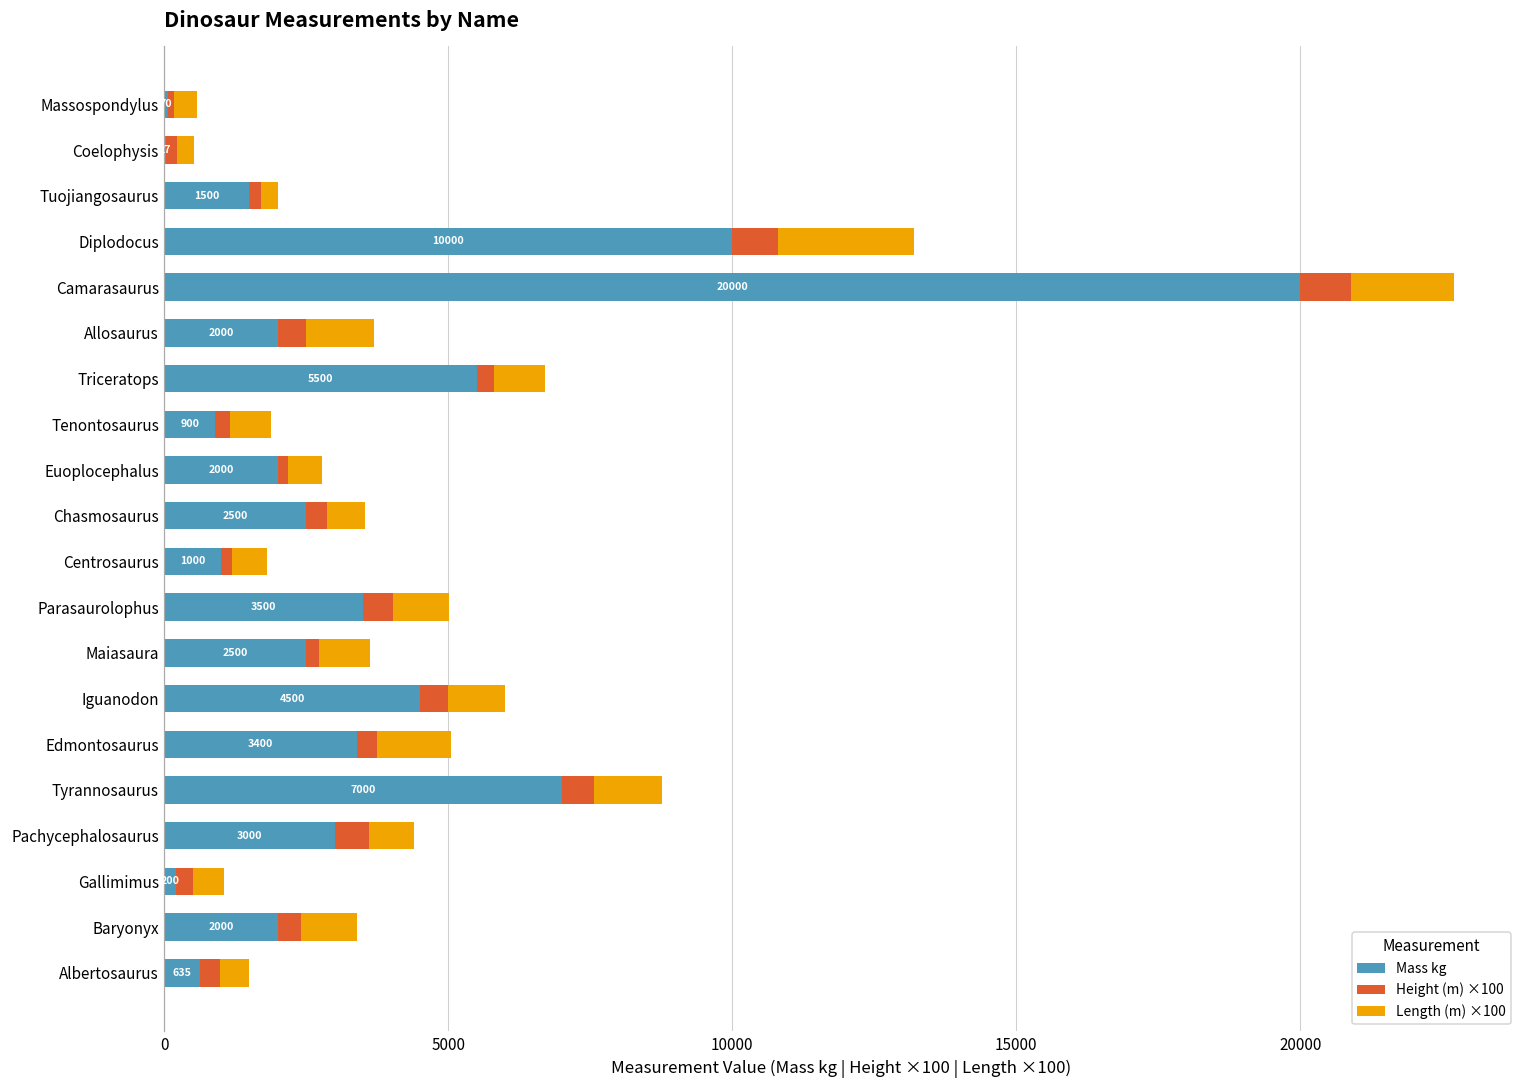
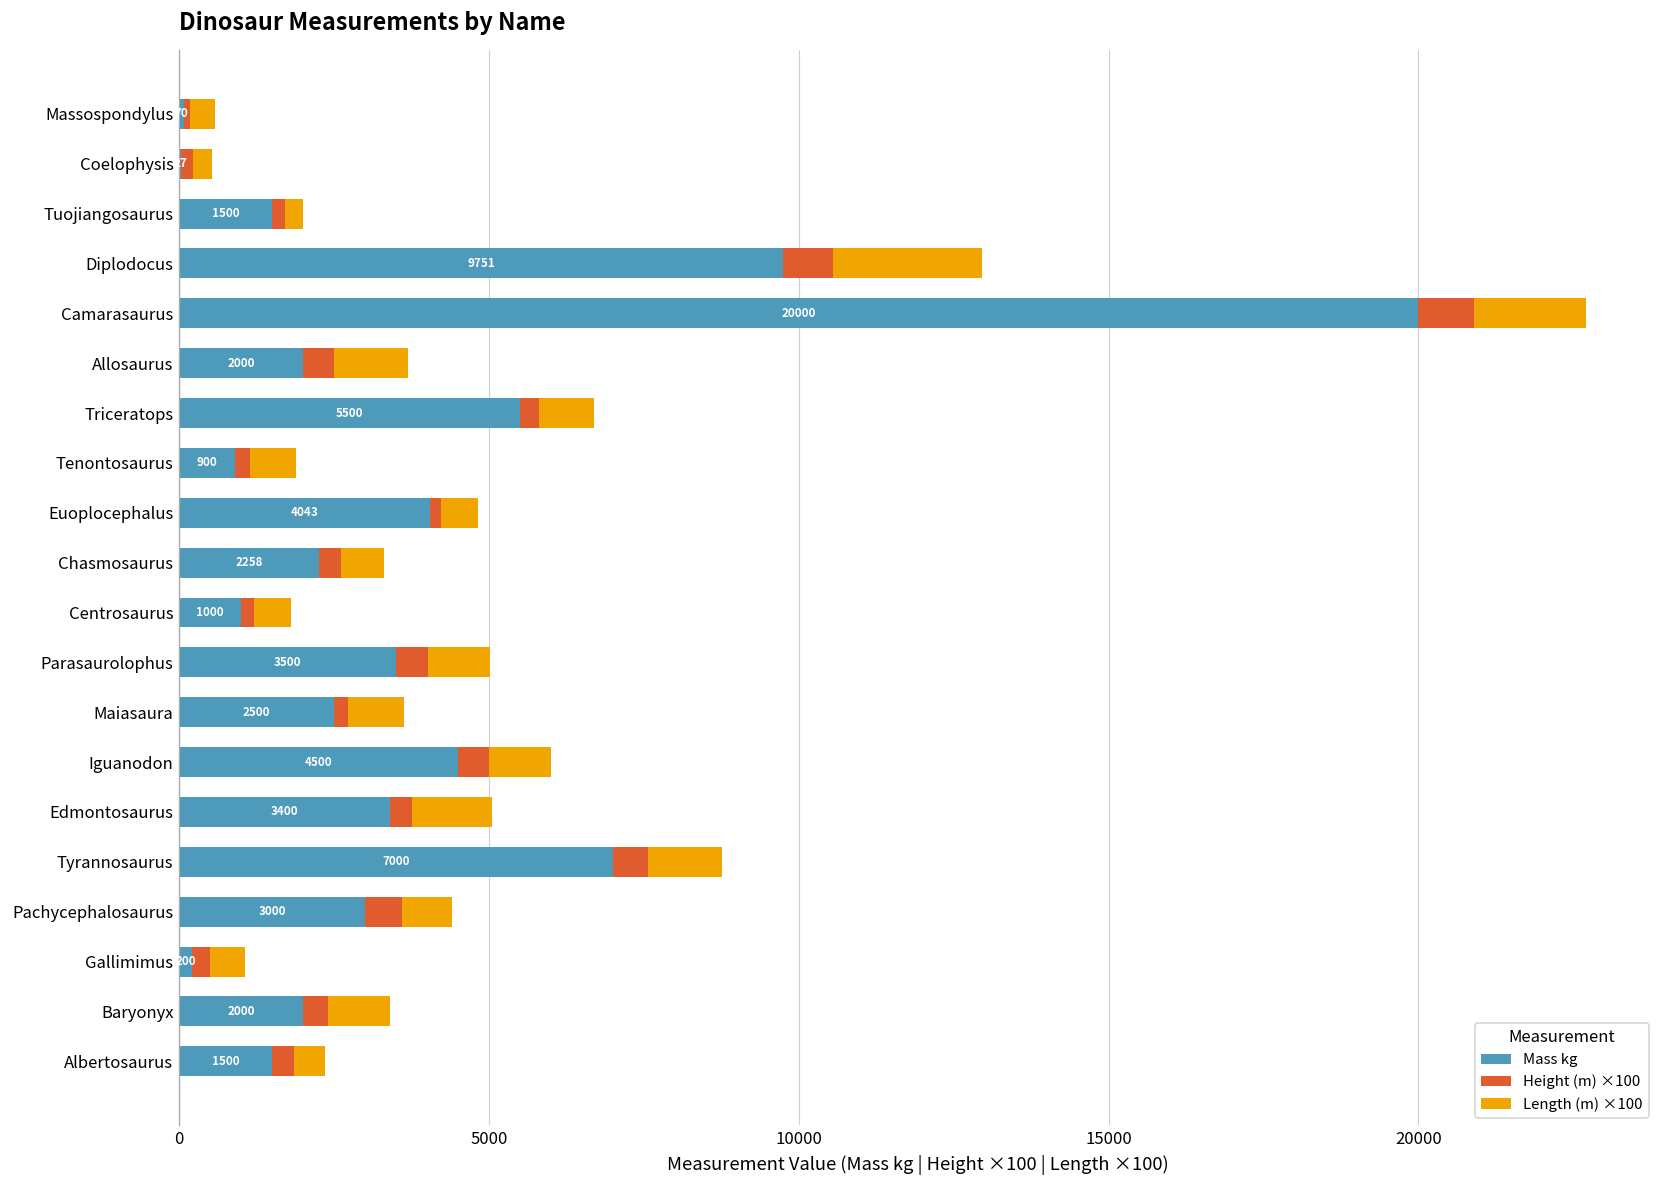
Mass kg, Diplodocus: 10000 -> 9751
Mass kg, Euoplocephalus: 2000 -> 4043
Mass kg, Chasmosaurus: 2500 -> 2258
Mass kg, Albertosaurus: 635 -> 1500
